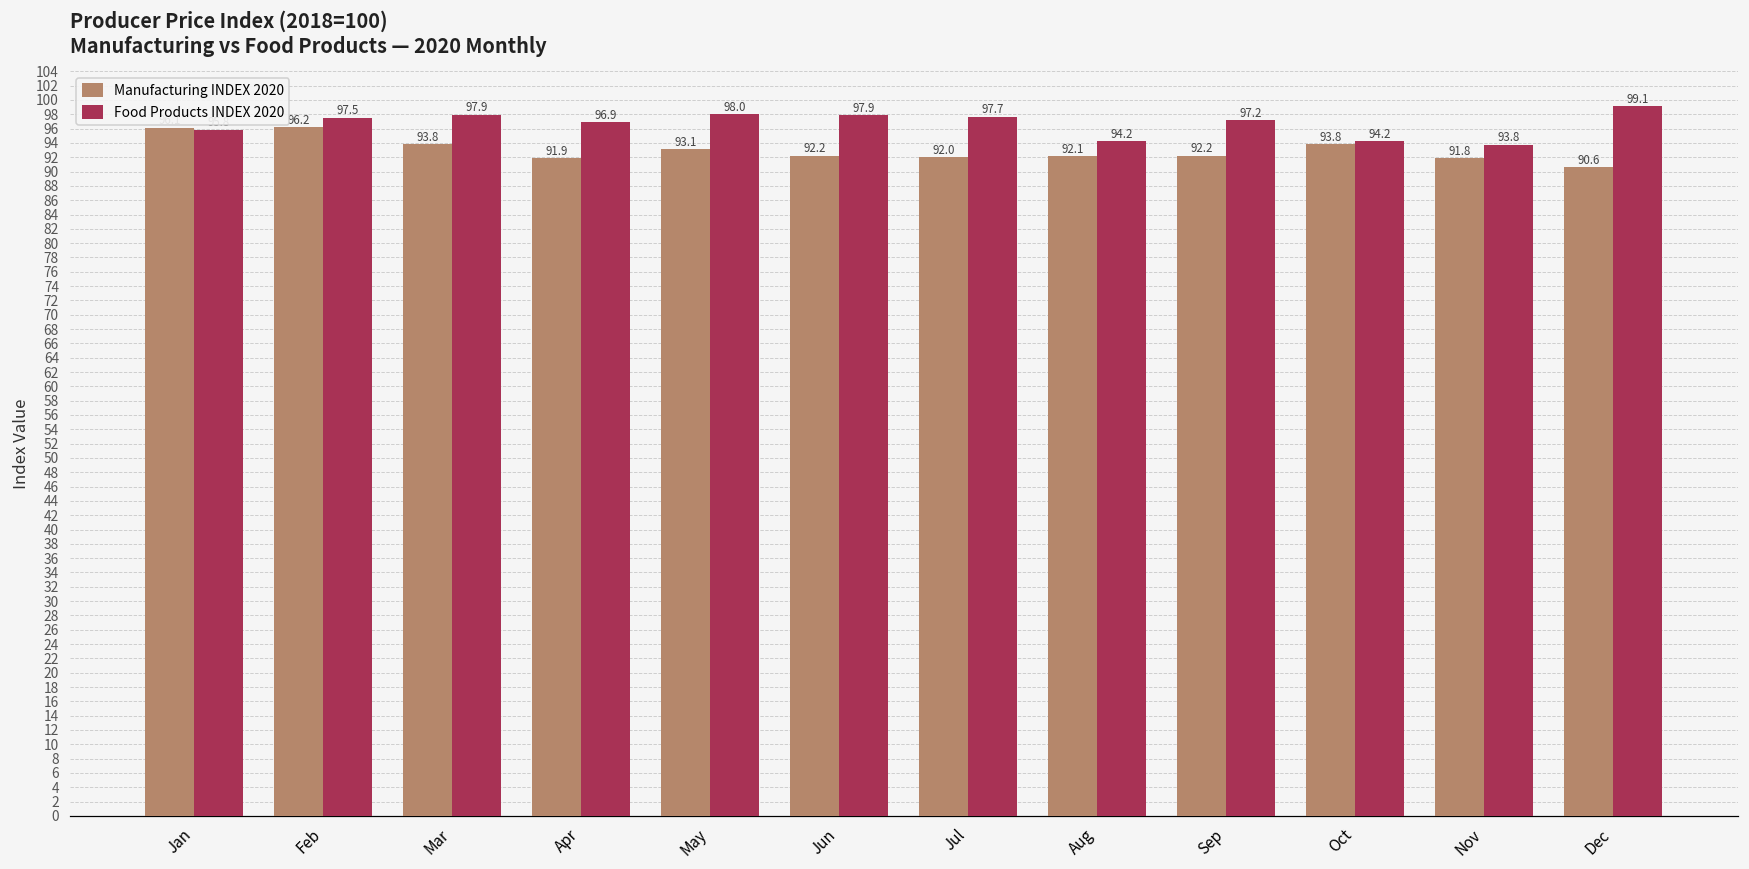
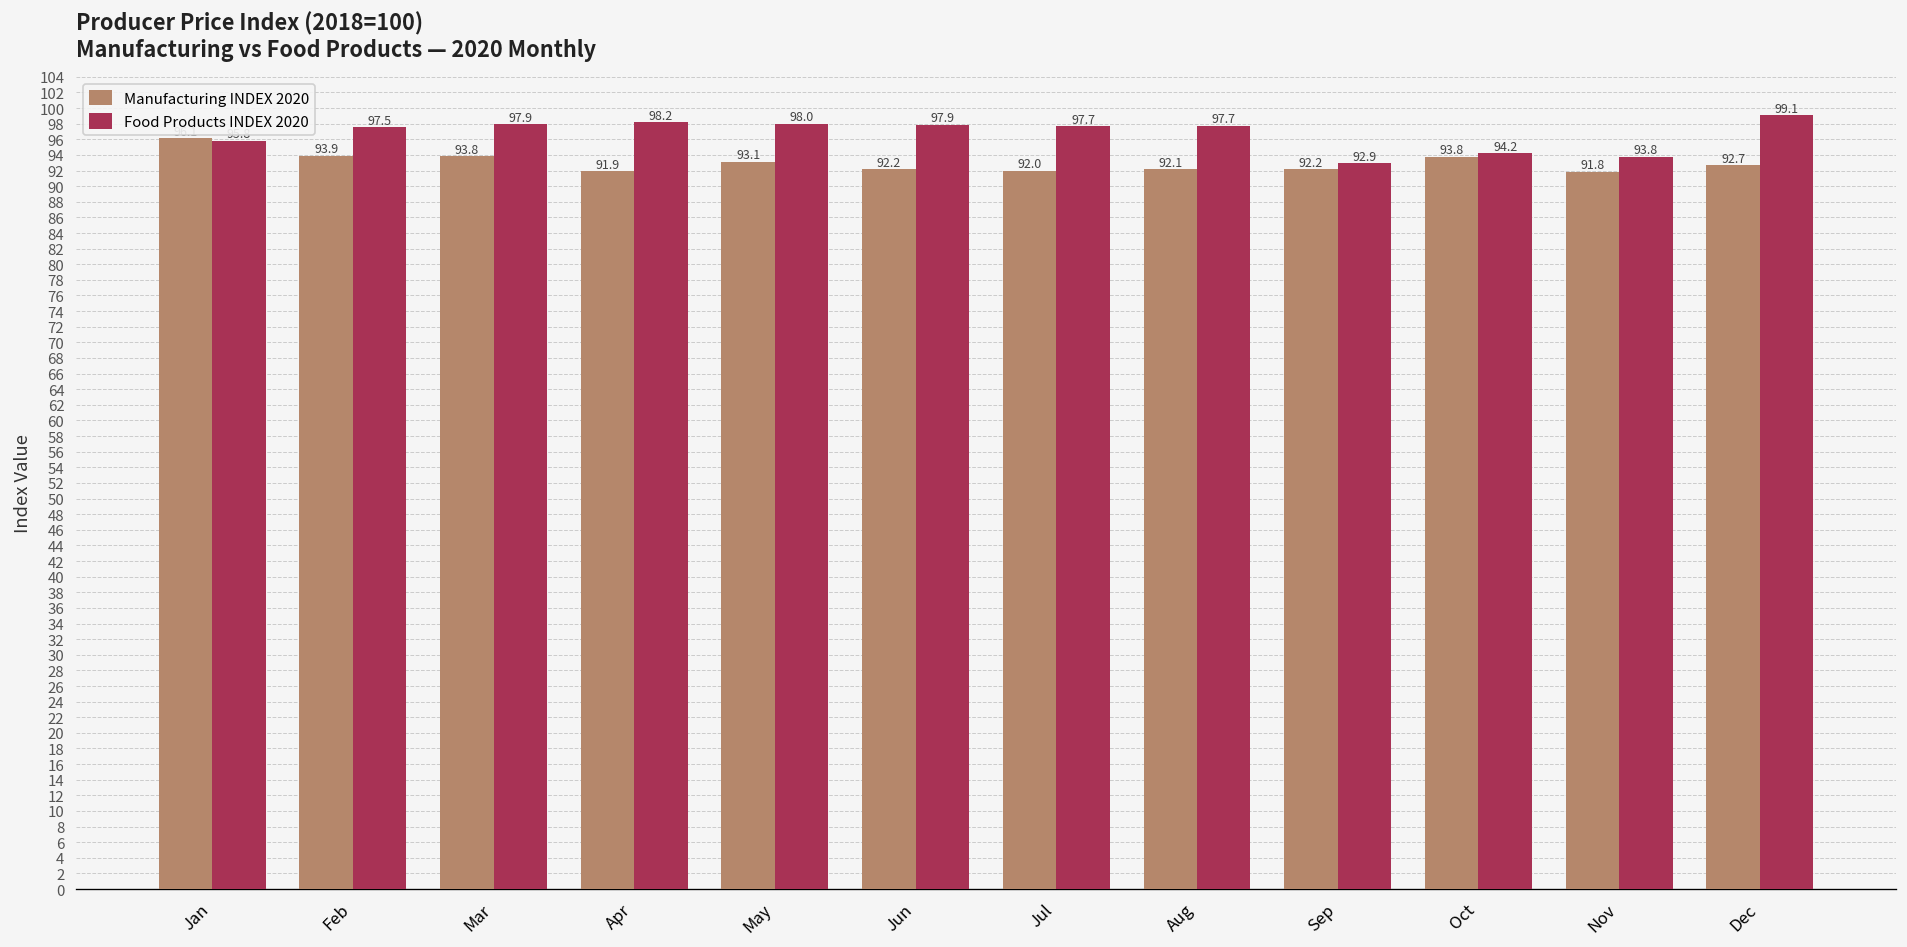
Manufacturing INDEX 2020, Feb: 96.2 -> 93.9
Food Products INDEX 2020, Apr: 96.9 -> 98.2
Food Products INDEX 2020, Aug: 94.2 -> 97.7
Food Products INDEX 2020, Sep: 97.2 -> 92.9
Manufacturing INDEX 2020, Dec: 90.6 -> 92.7
